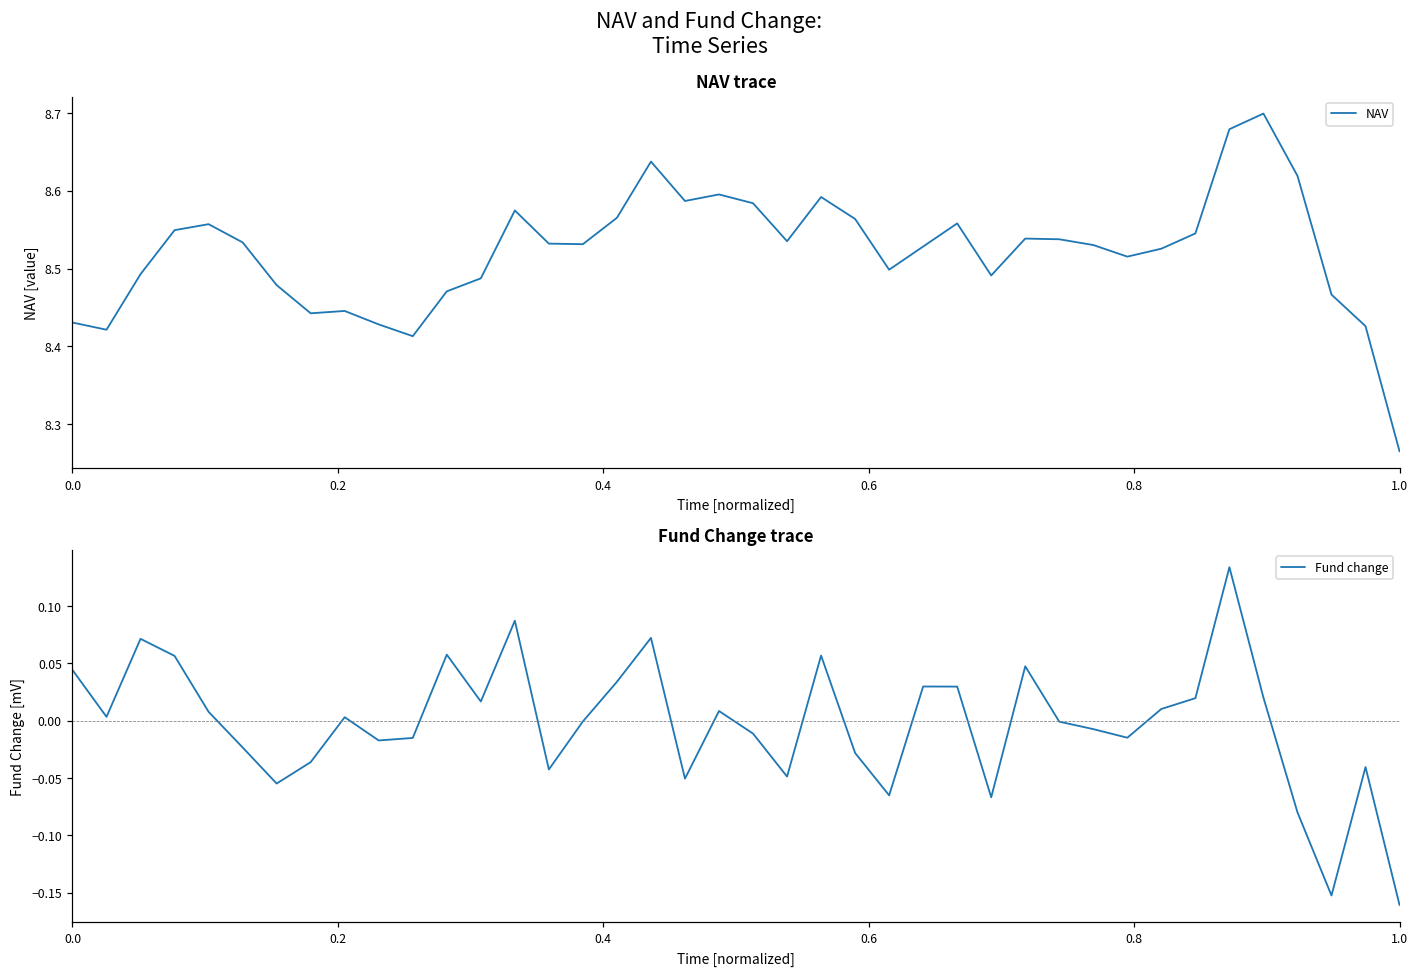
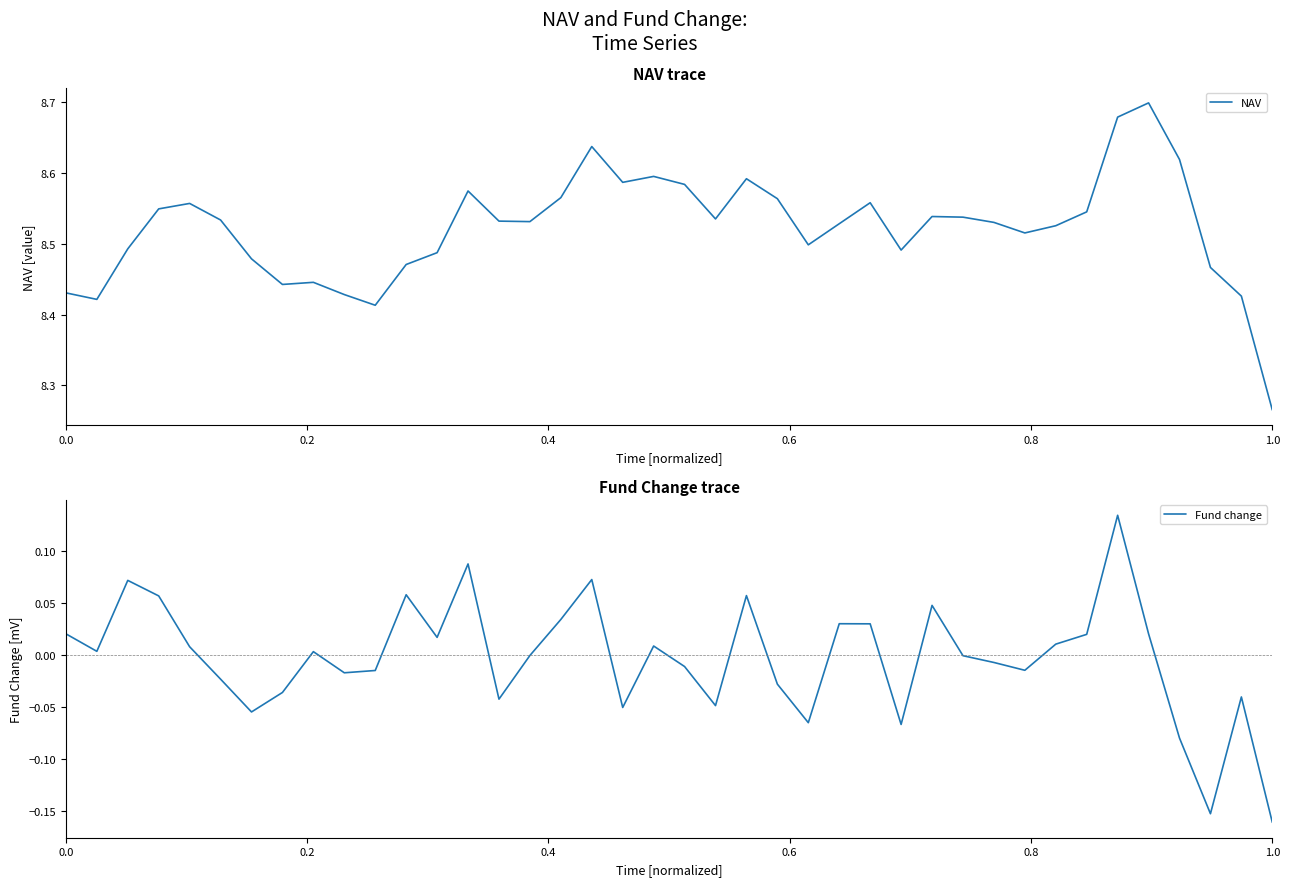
Fund Change trace, 0.0: 0.044 -> 0.020
